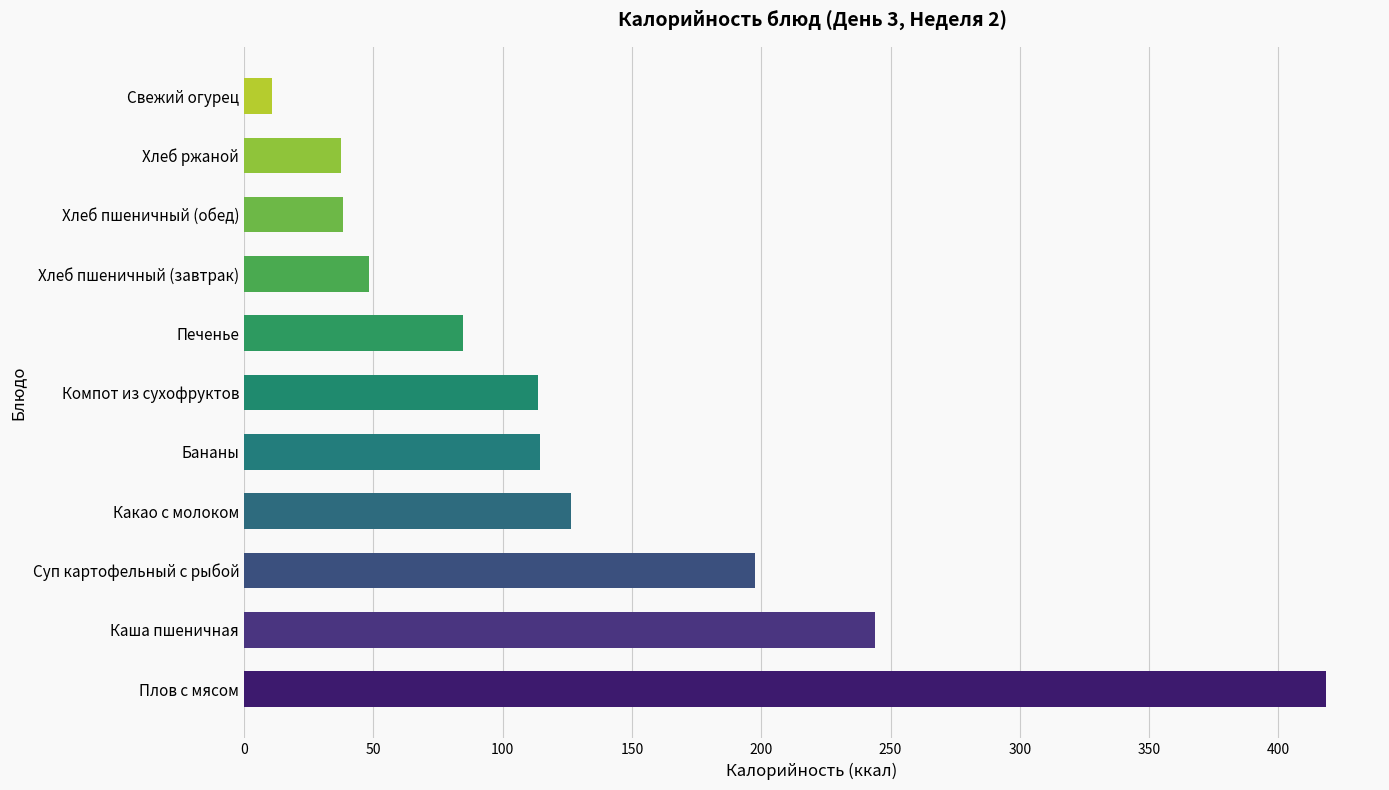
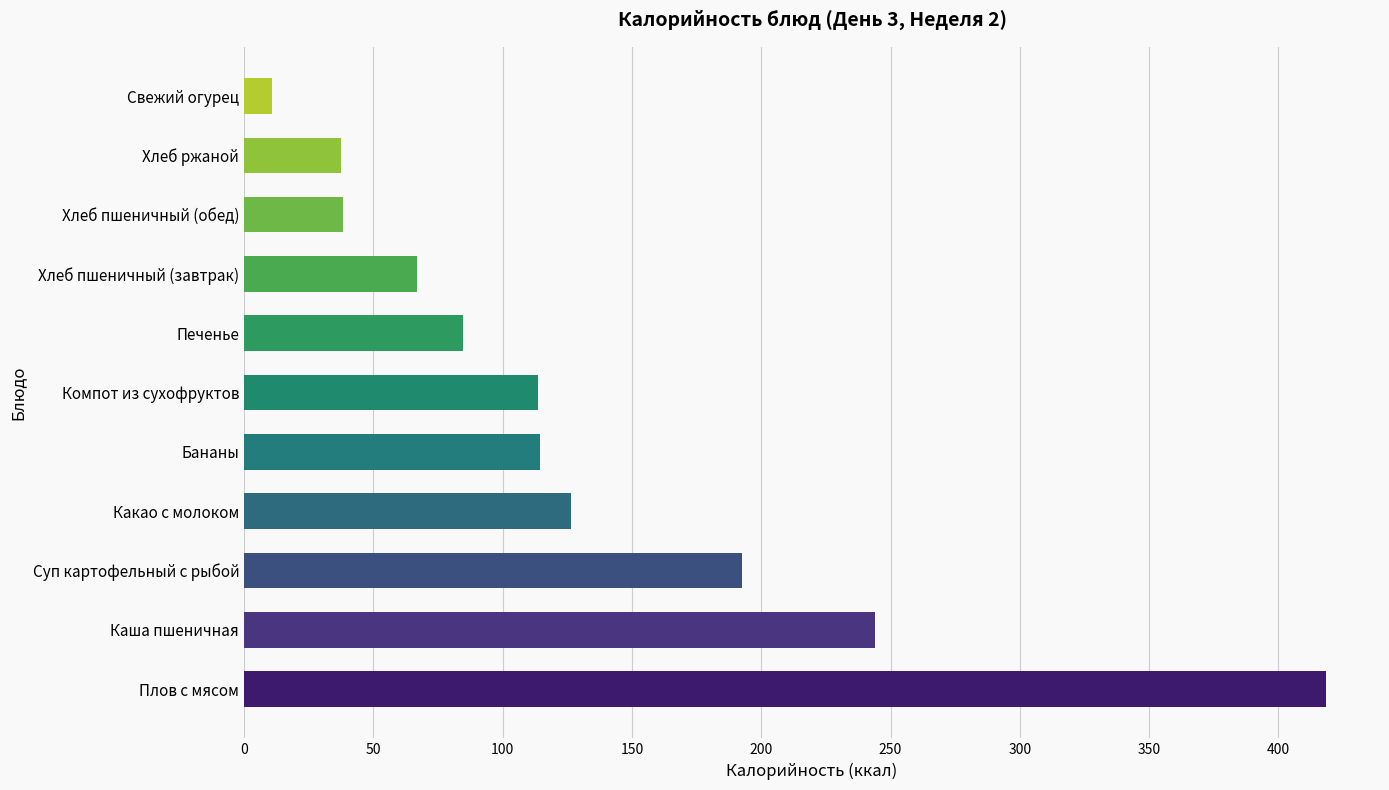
Хлеб пшеничный (завтрак): 48 -> 67
Суп картофельный с рыбой: 198 -> 193
